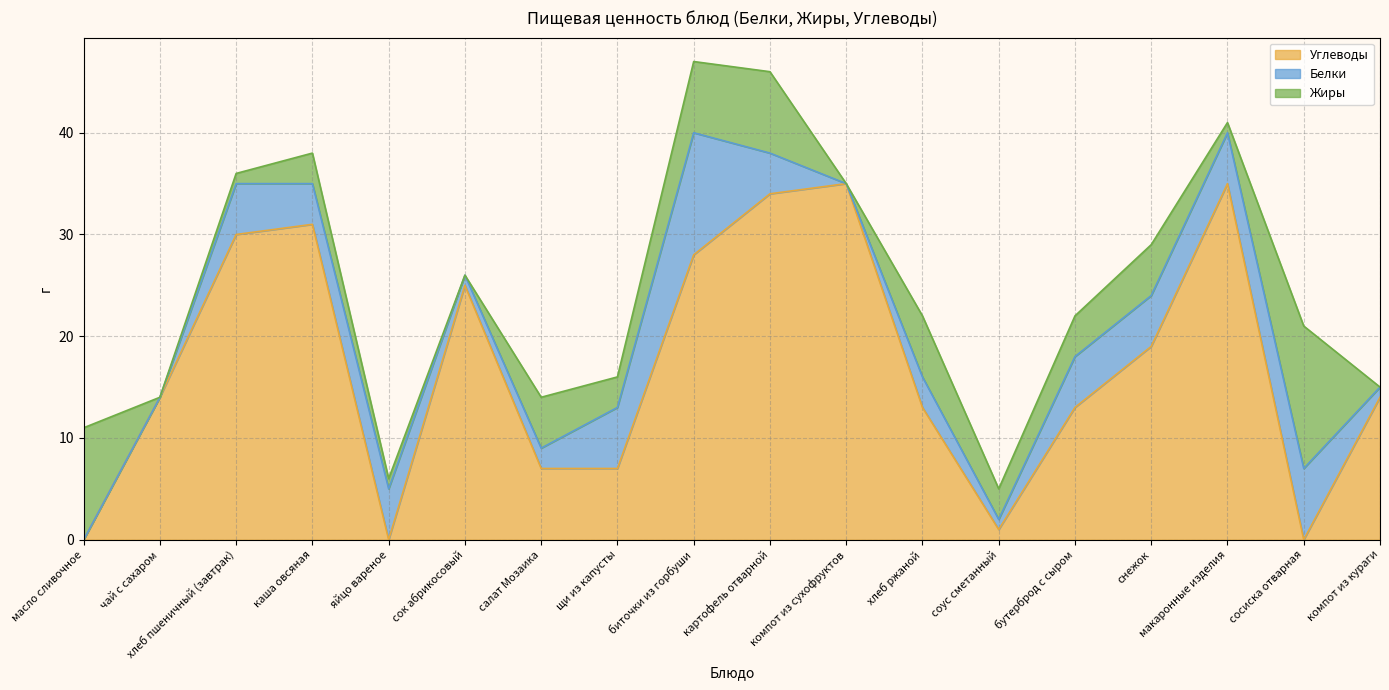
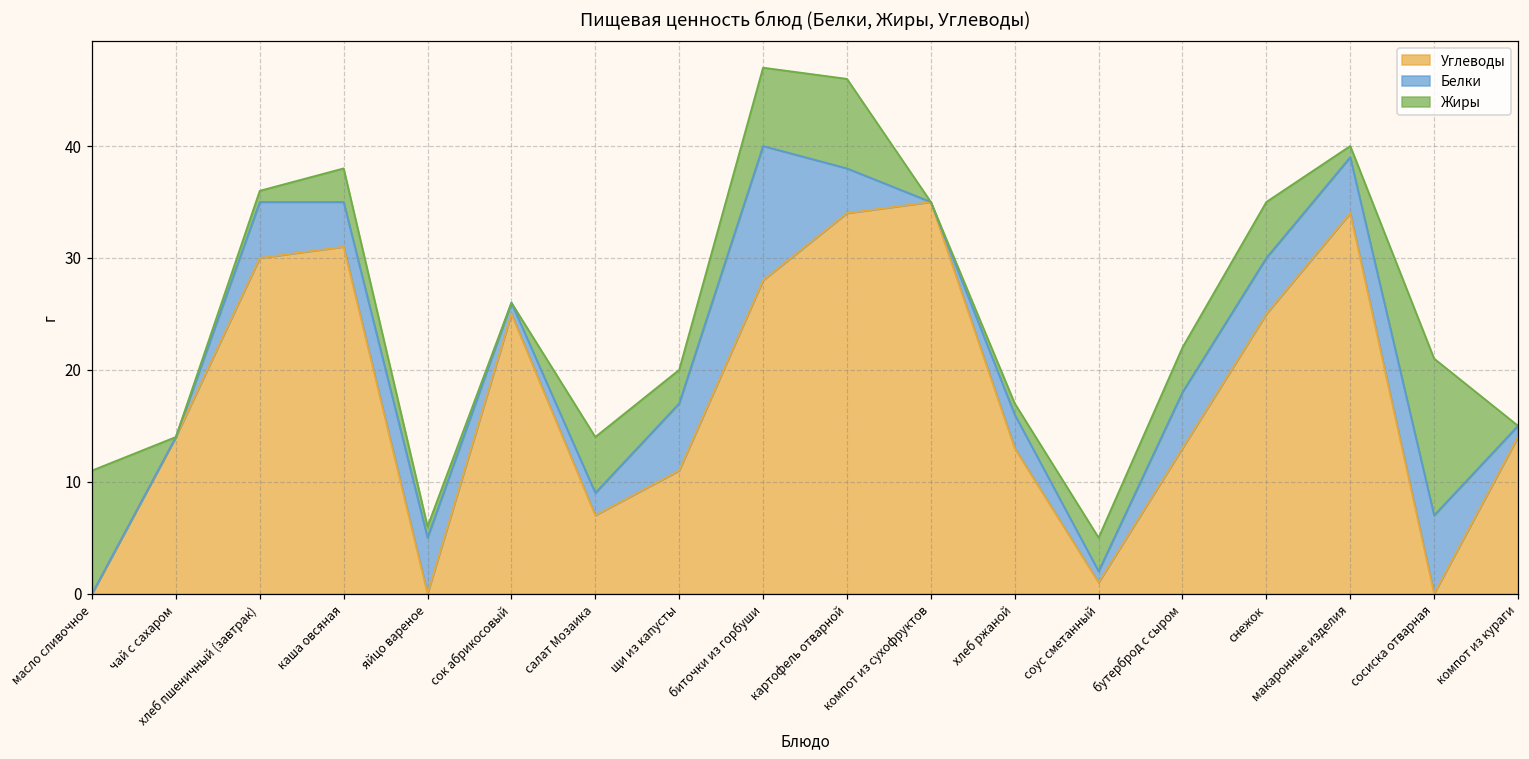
Углеводы, щи из капусты: 7 -> 11
Жиры, хлеб ржаной: 6 -> 1
Углеводы, снежок: 19 -> 25
Углеводы, макаронные изделия: 35 -> 34
